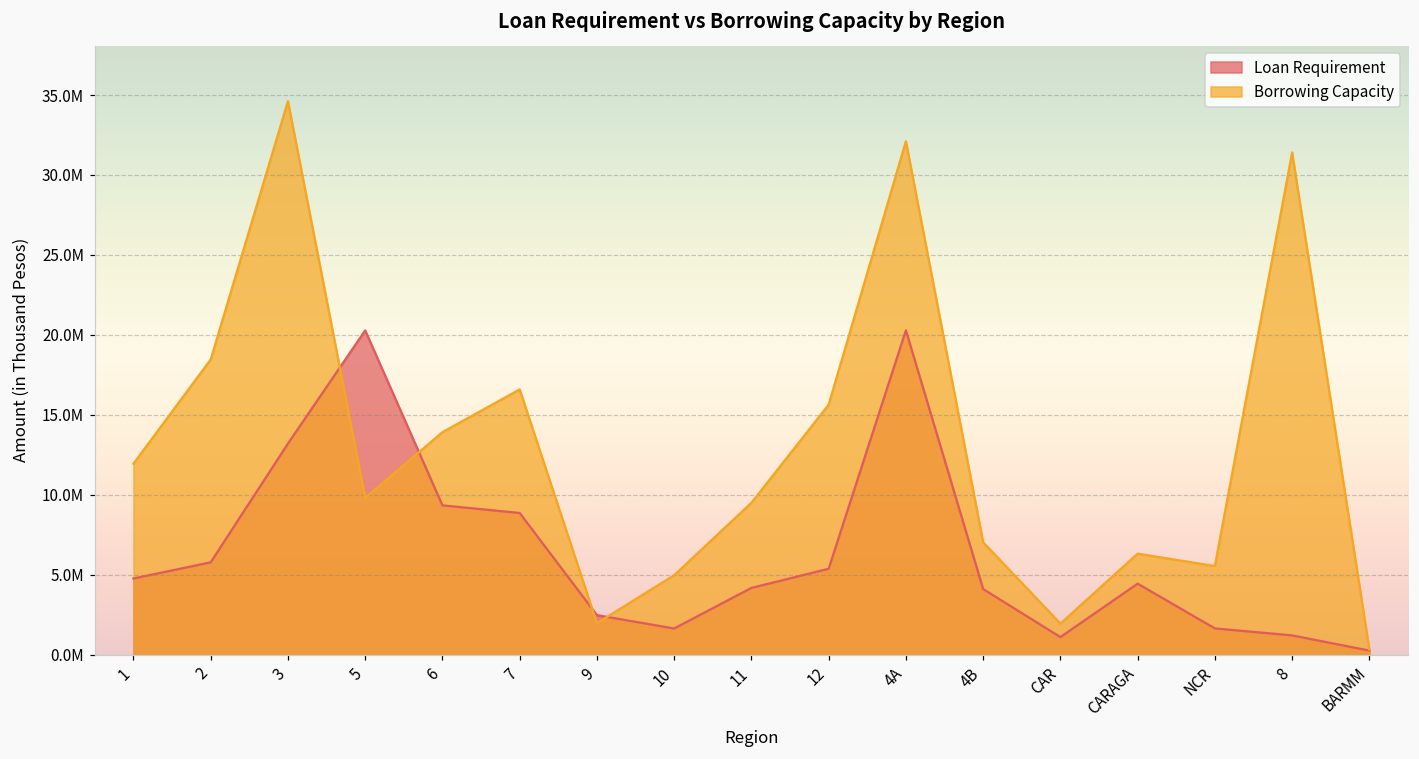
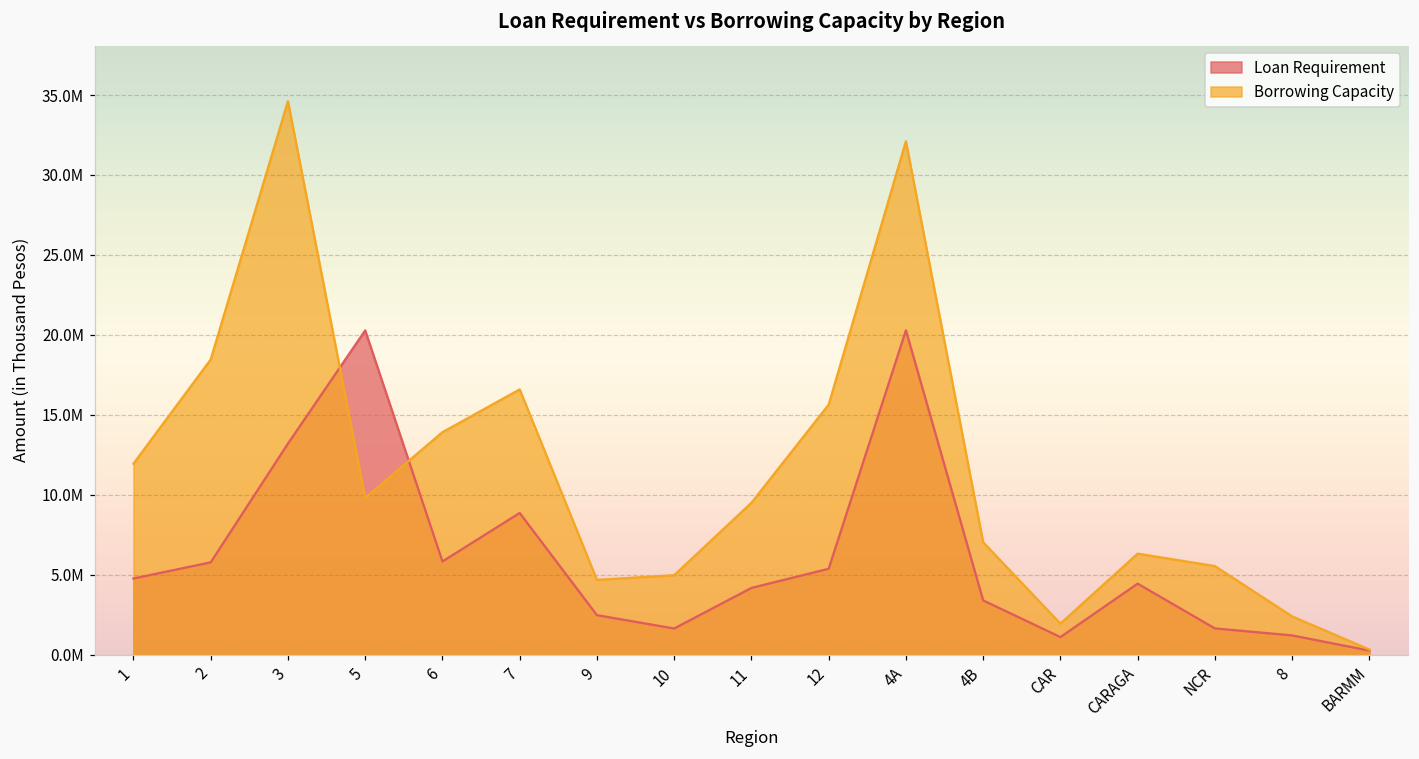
Loan Requirement, 6: 9300000 -> 5800000
Borrowing Capacity, 9: 2000000 -> 4700000
Loan Requirement, 4B: 4100000 -> 3400000
Borrowing Capacity, 8: 31400000 -> 2400000
